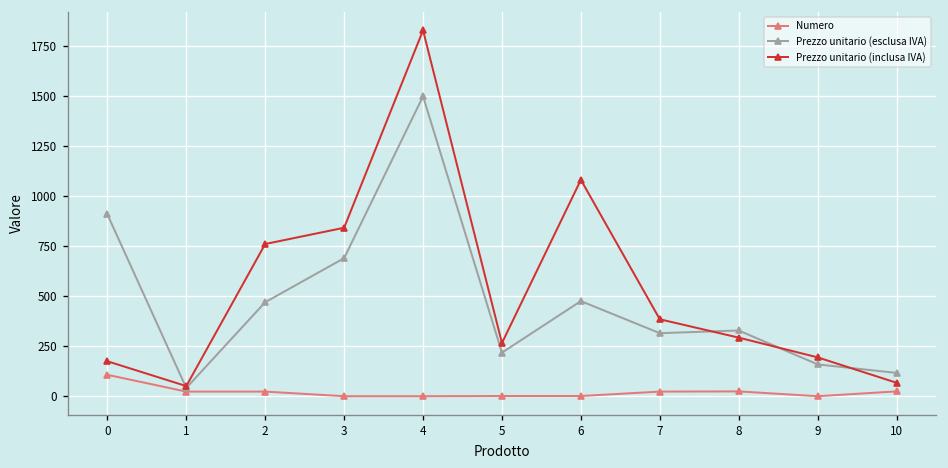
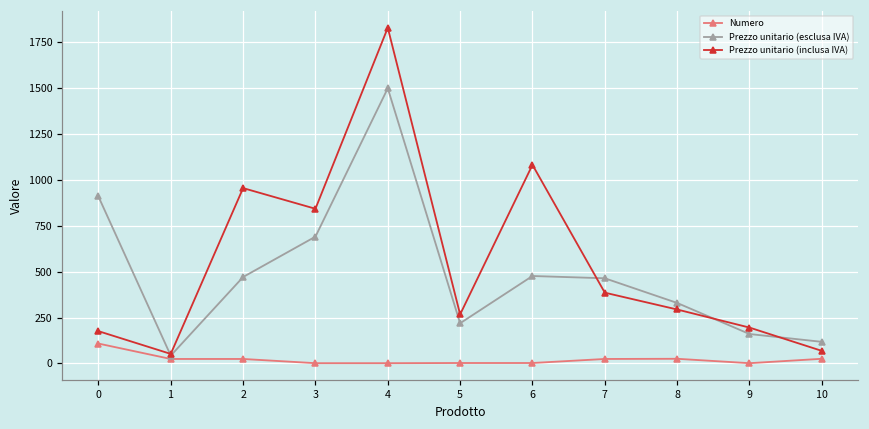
Prezzo unitario (inclusa IVA), 2: 760 -> 960
Prezzo unitario (esclusa IVA), 7: 320 -> 460
